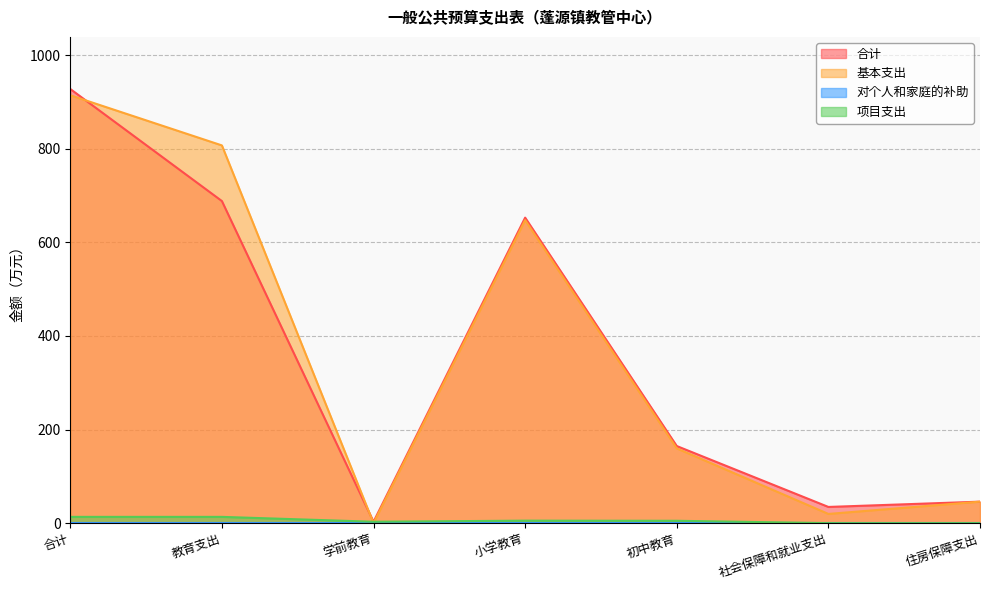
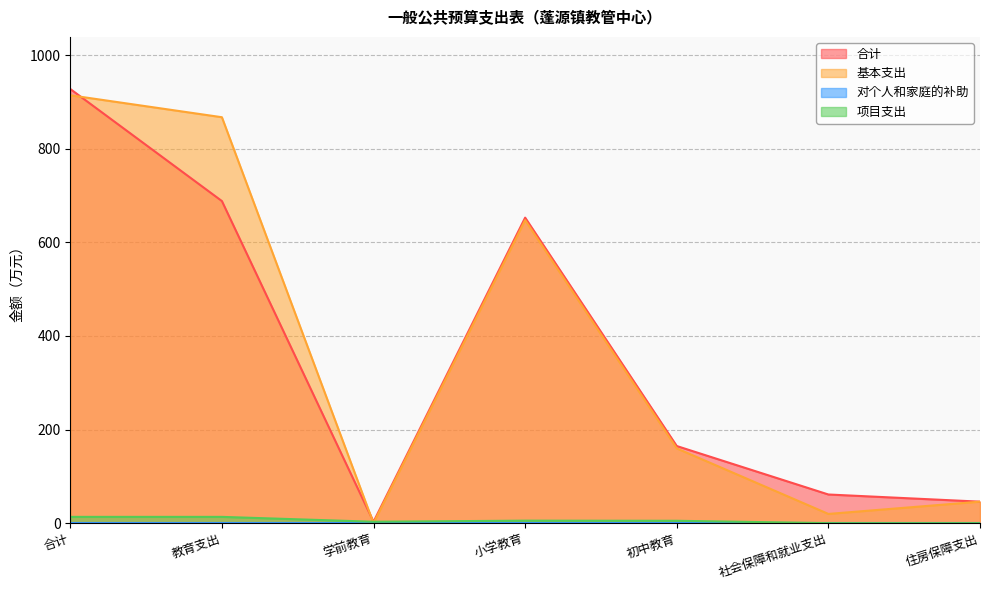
基本支出, 教育支出: 810 -> 870
合计, 社会保障和就业支出: 30 -> 60
